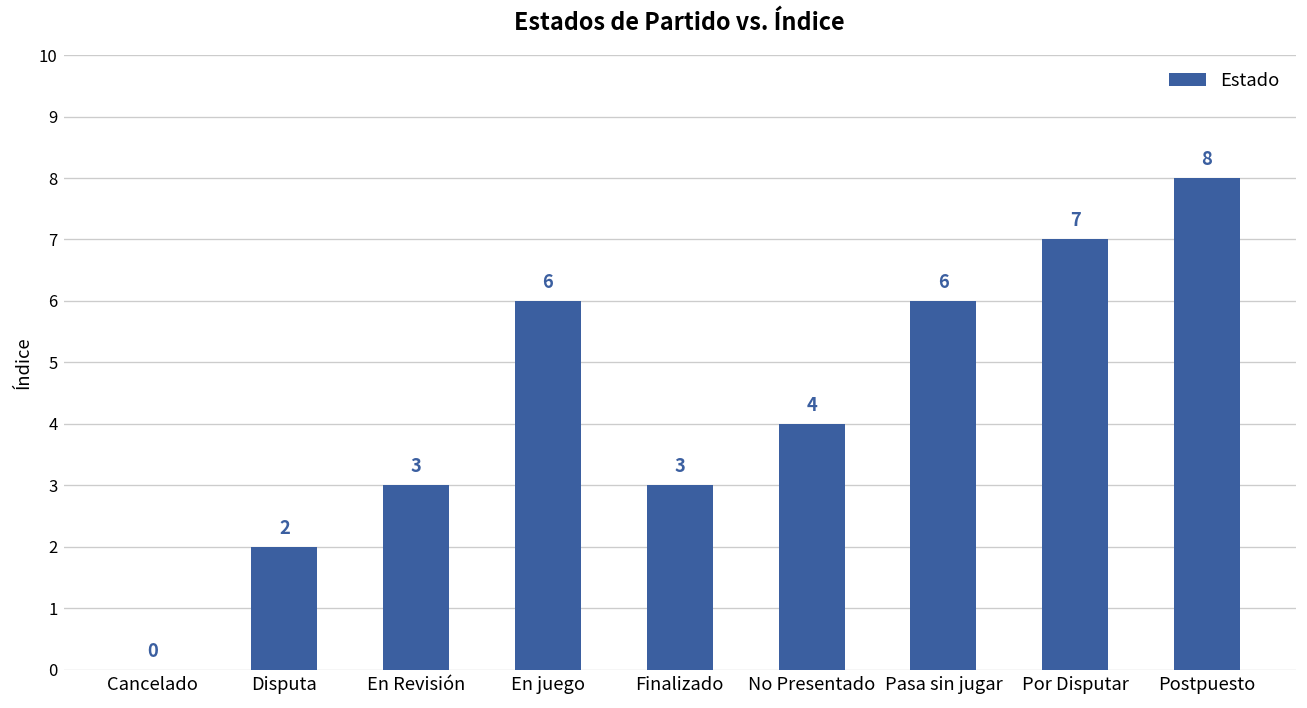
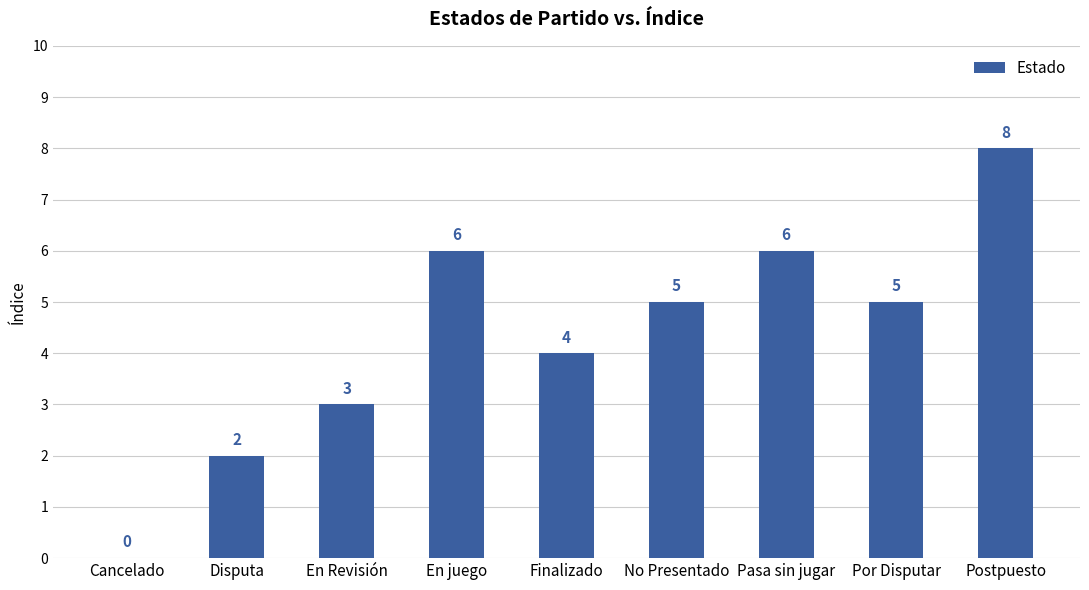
Finalizado: 3 -> 4
No Presentado: 4 -> 5
Por Disputar: 7 -> 5
